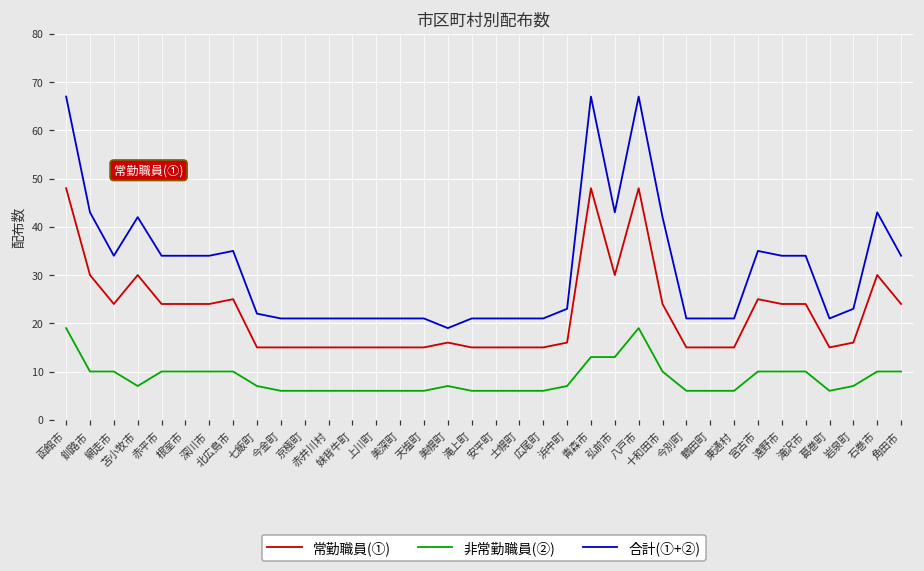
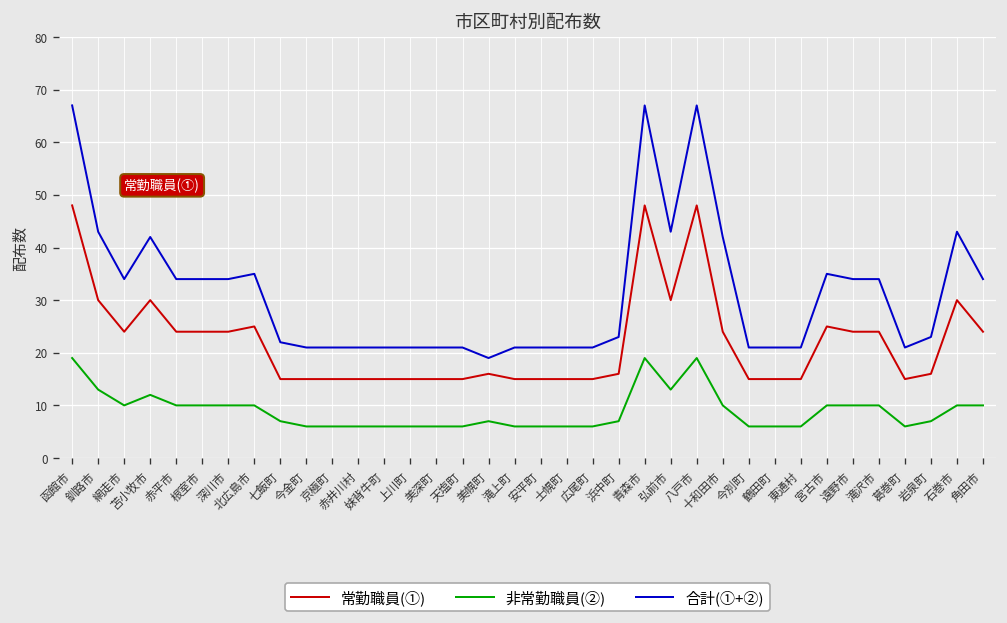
非常勤職員(②), 釧路市: 10 -> 13
非常勤職員(②), 苫小牧市: 7 -> 12
非常勤職員(②), 青森市: 13 -> 19
